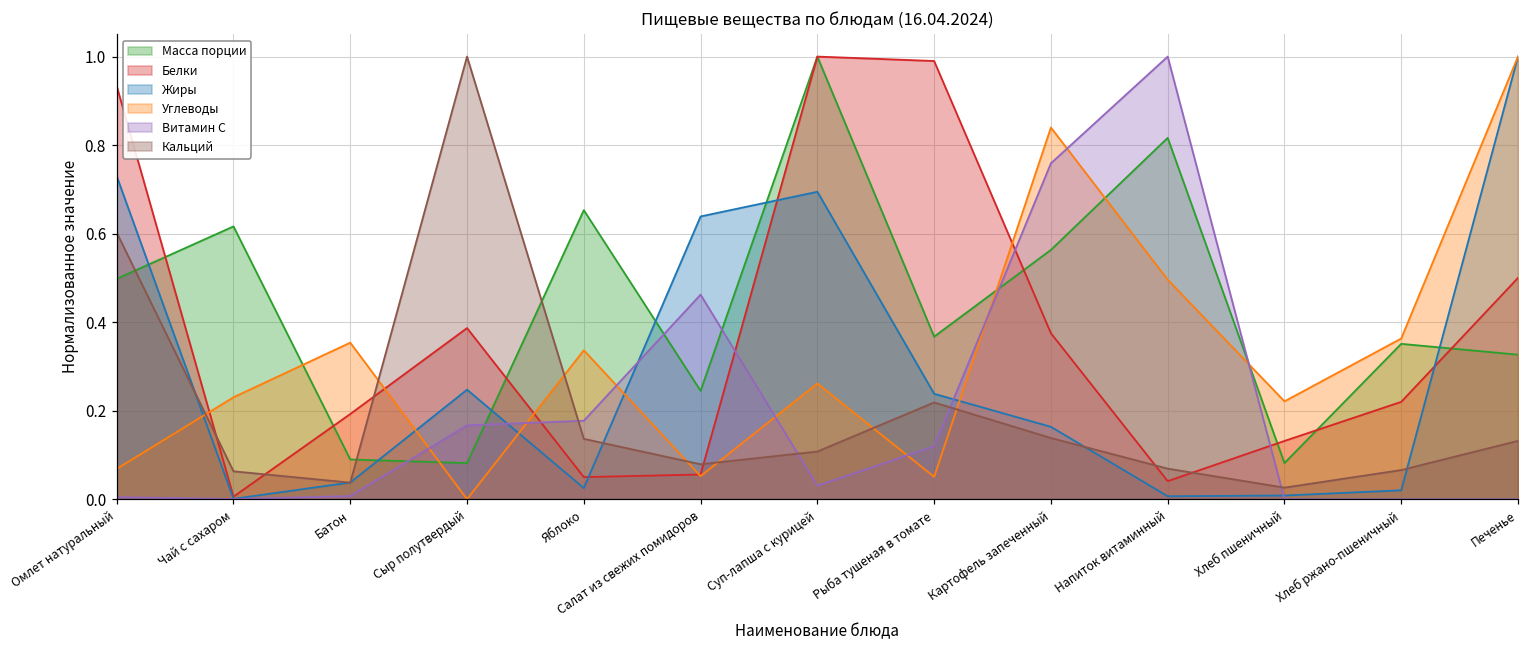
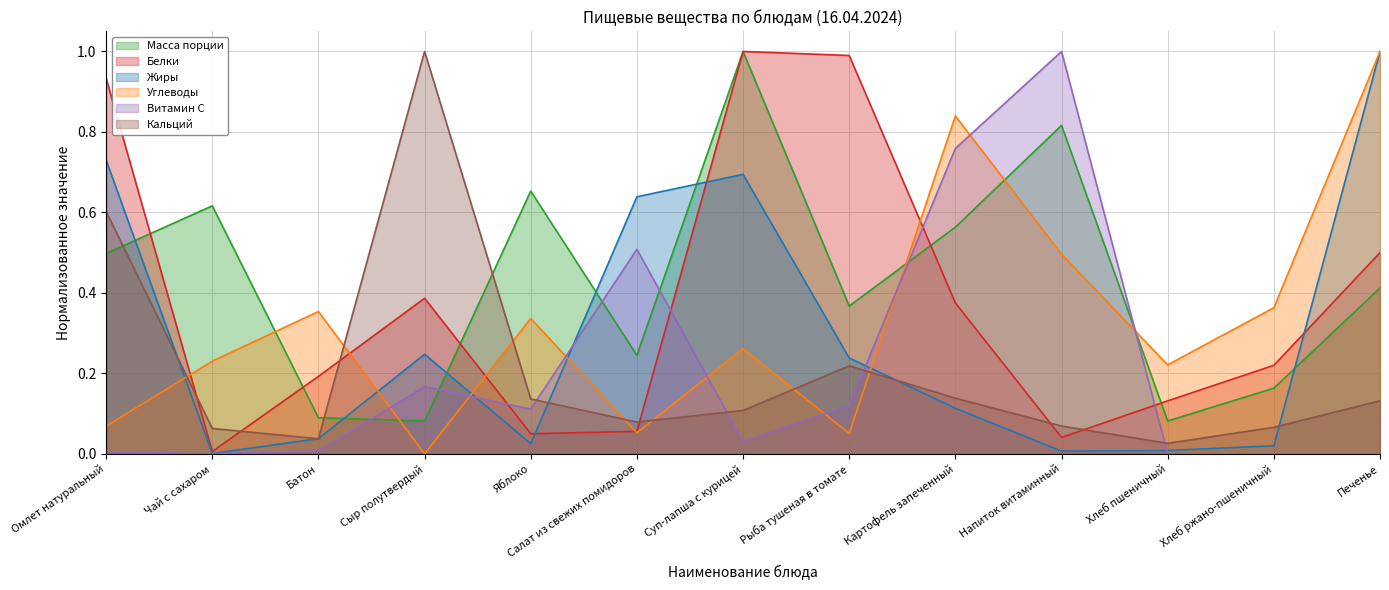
Витамин С, Яблоко: 0.18 -> 0.11
Витамин С, Салат из свежих помидоров: 0.46 -> 0.51
Жиры, Картофель запеченный: 0.16 -> 0.11
Масса порции, Хлеб ржано-пшеничный: 0.35 -> 0.16
Масса порции, Печенье: 0.33 -> 0.41
